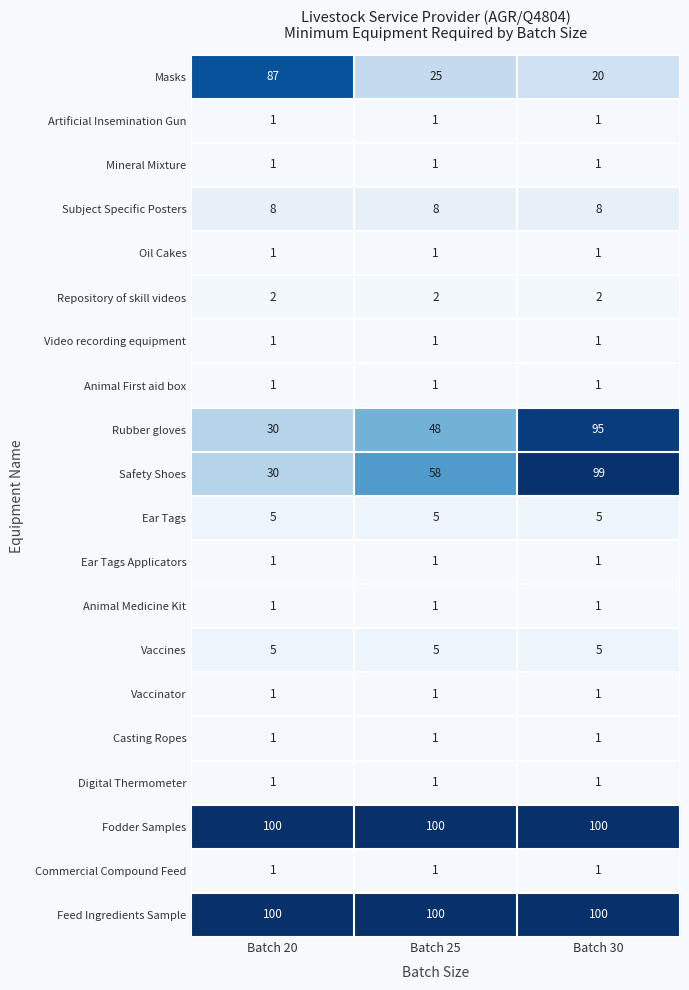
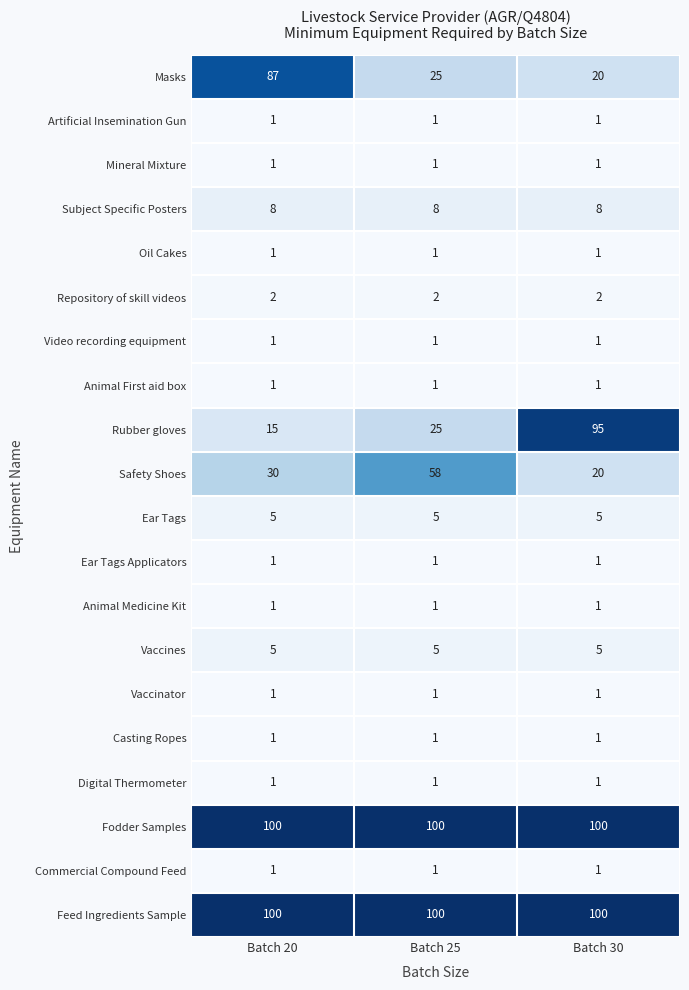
Rubber gloves, Batch 20: 30 -> 15
Rubber gloves, Batch 25: 48 -> 25
Safety Shoes, Batch 30: 99 -> 20
